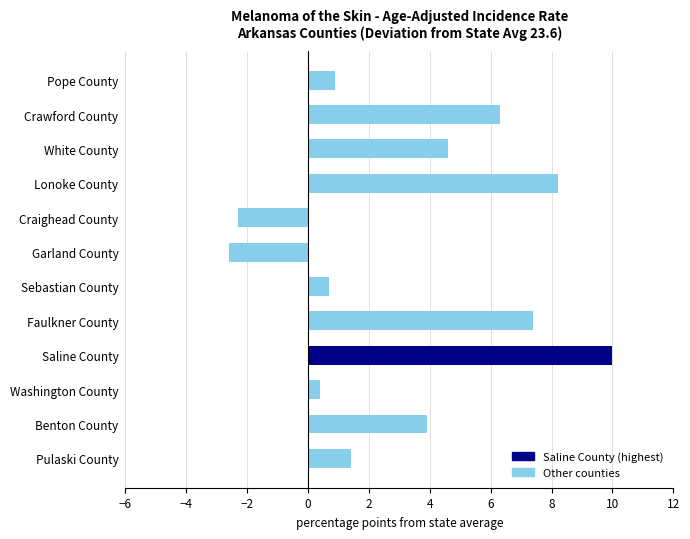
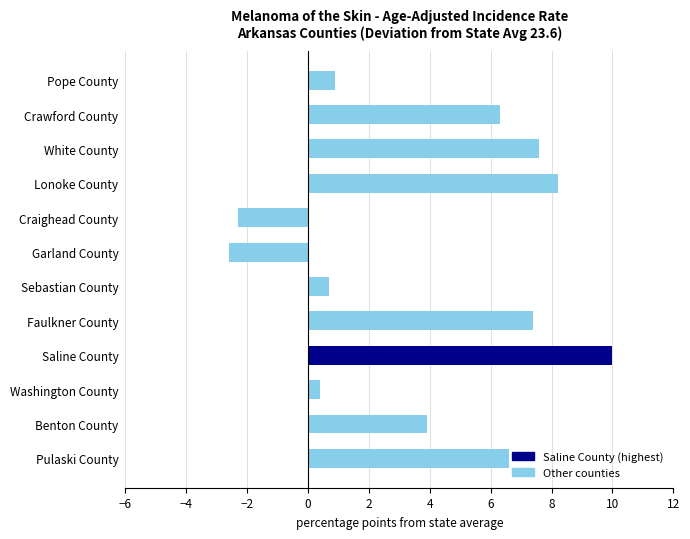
White County: 4.6 -> 7.6
Pulaski County: 1.4 -> 6.6
